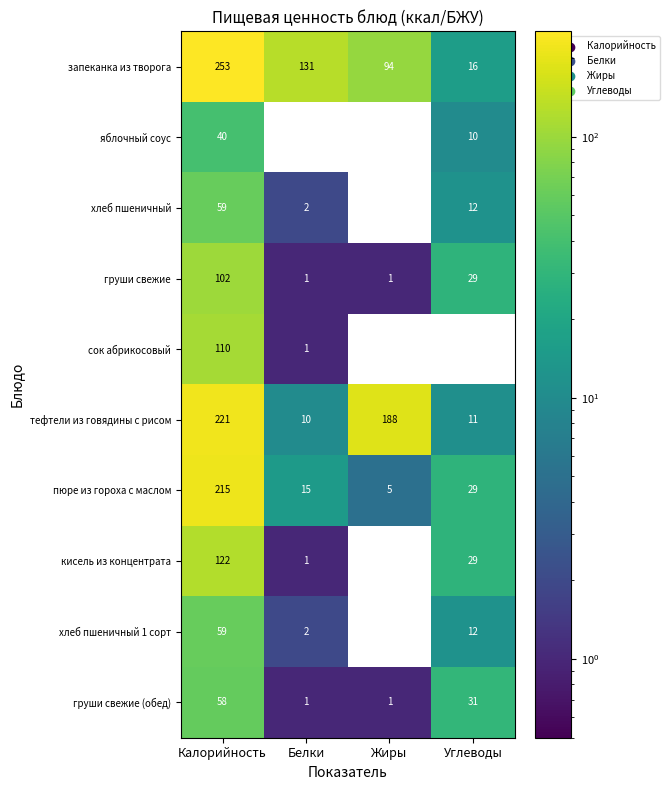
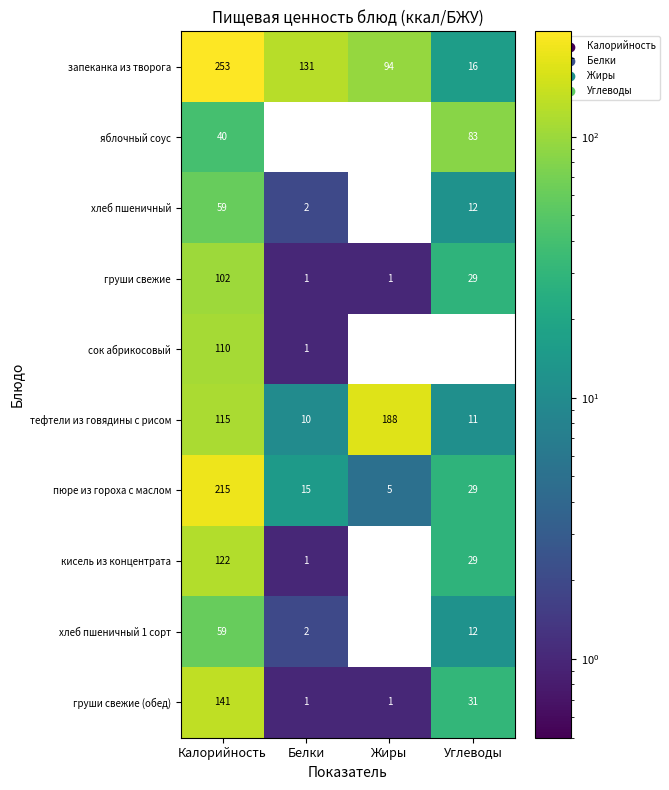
яблочный соус, Углеводы: 10 -> 83
тефтели из говядины с рисом, Калорийность: 221 -> 115
груши свежие (обед), Калорийность: 58 -> 141
